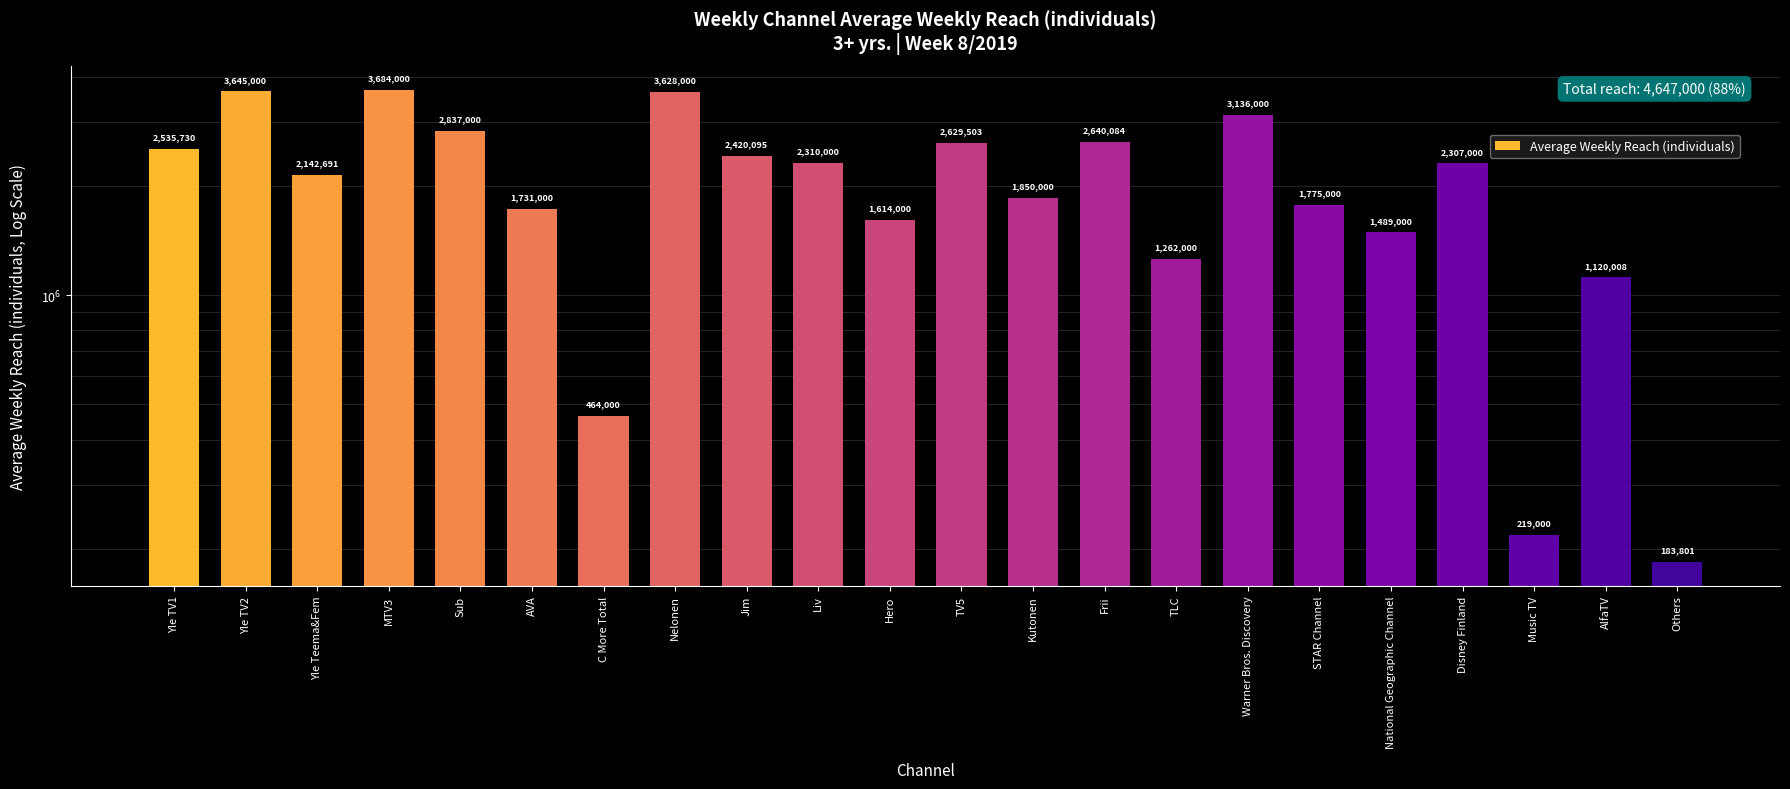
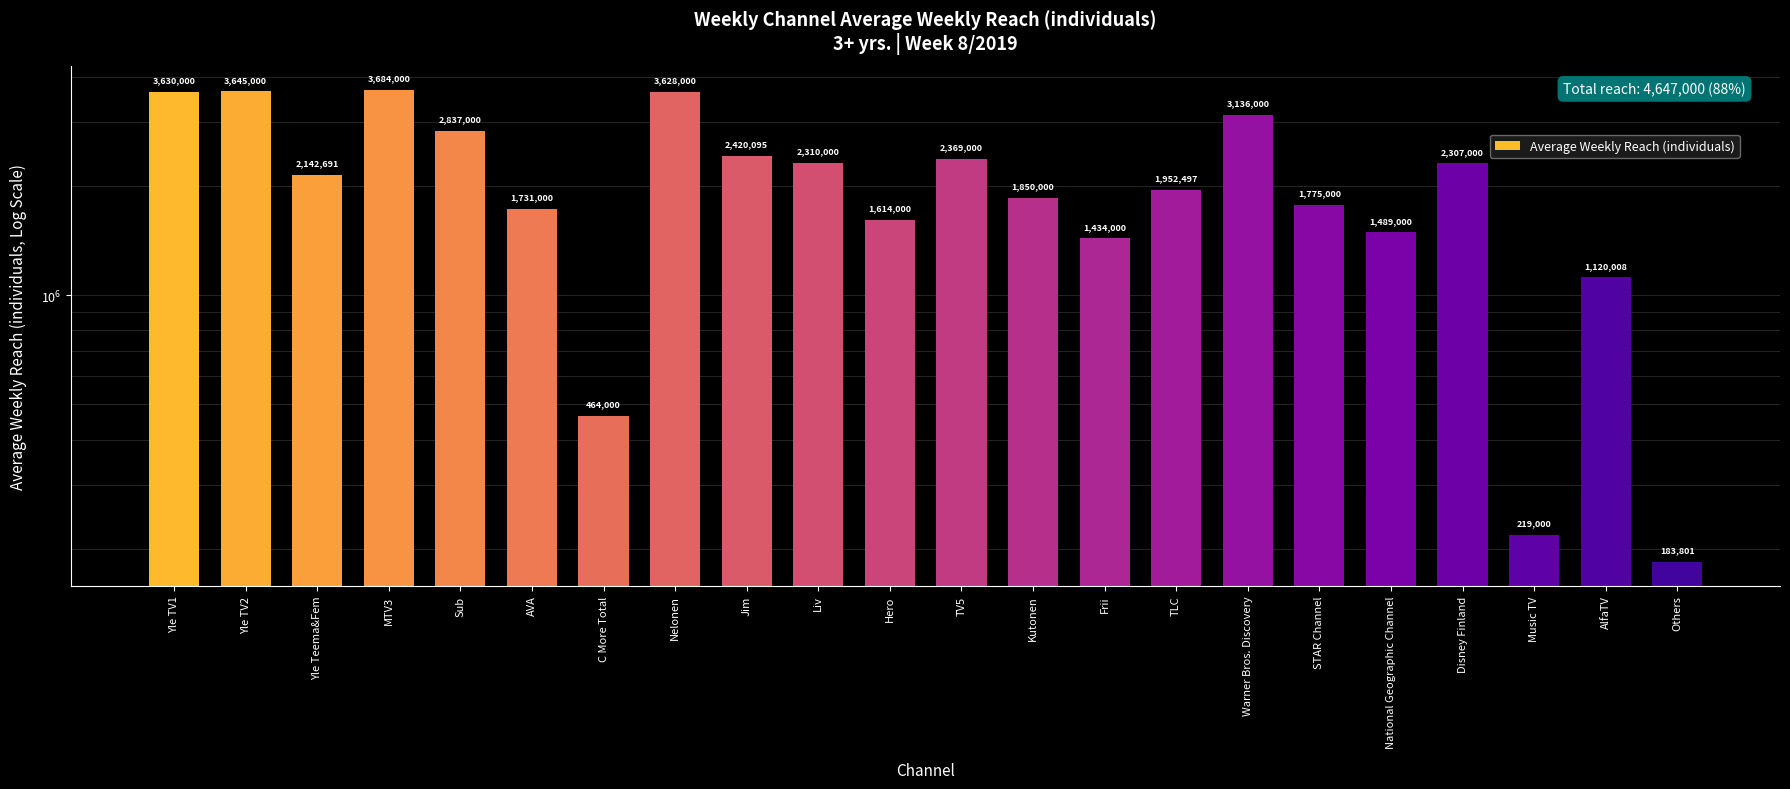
Yle TV1: 2,535,730 -> 3,630,000
TV5: 2,629,503 -> 2,369,000
Frii: 2,640,084 -> 1,434,000
TLC: 1,262,000 -> 1,952,497
